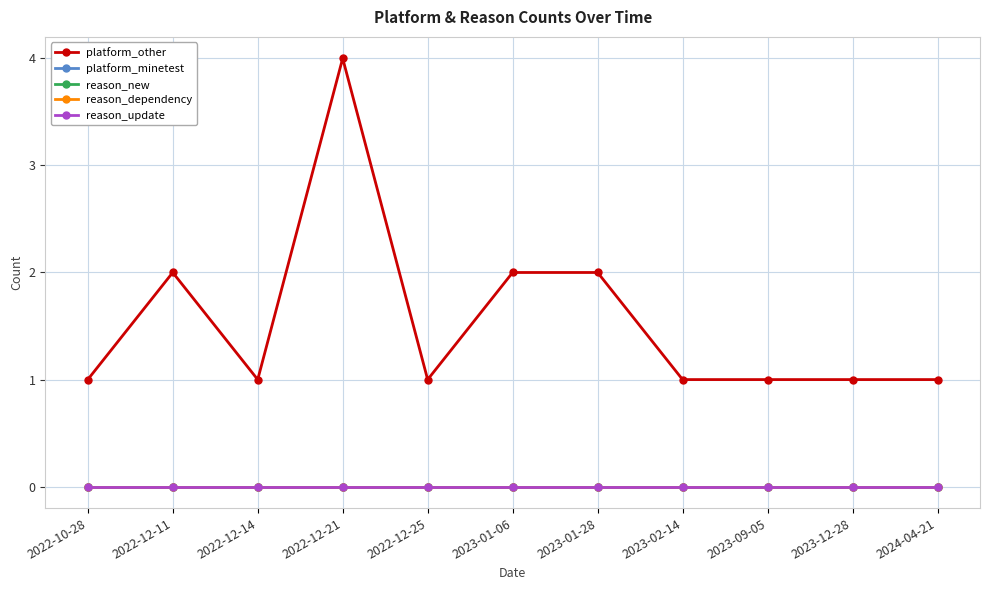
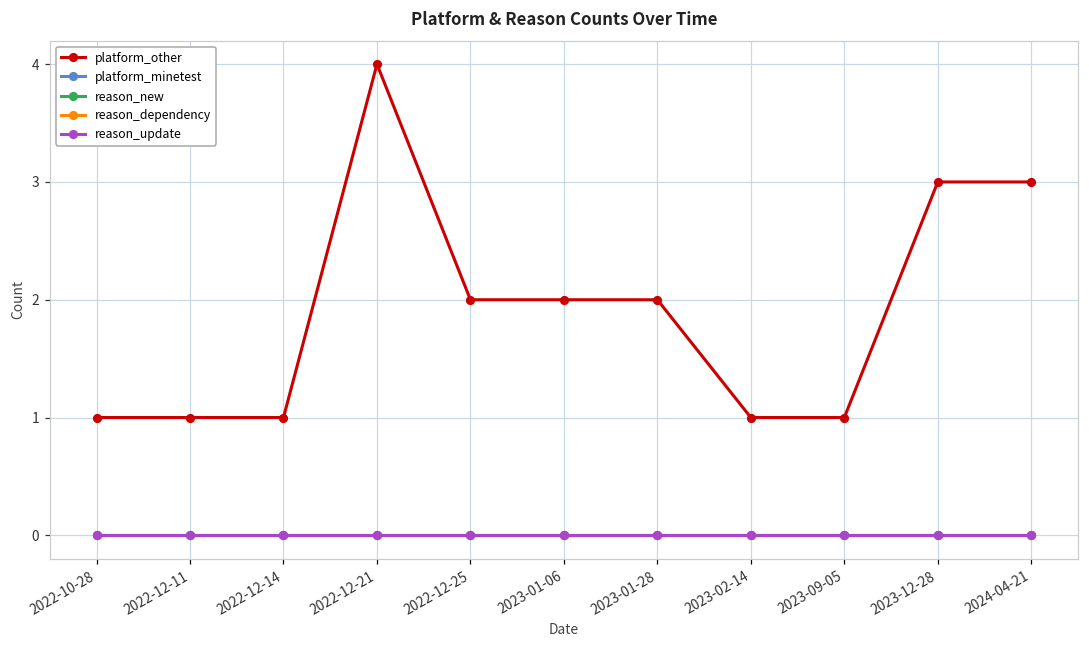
platform_other, 2022-12-11: 2 -> 1
platform_other, 2022-12-25: 1 -> 2
platform_other, 2023-12-28: 1 -> 3
platform_other, 2024-04-21: 1 -> 3
